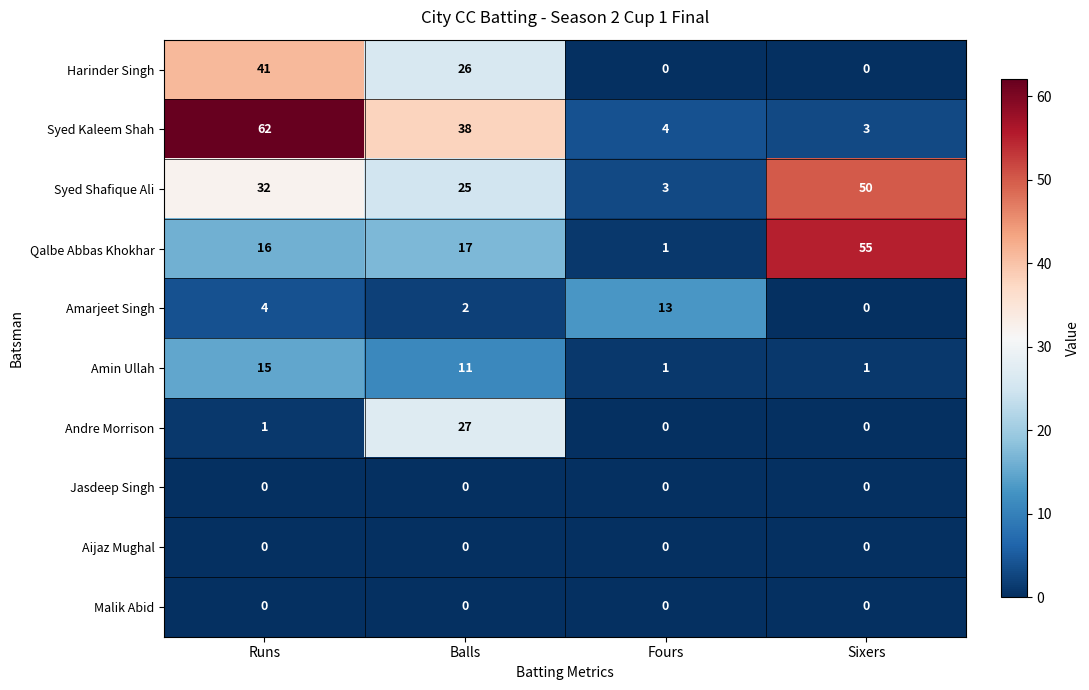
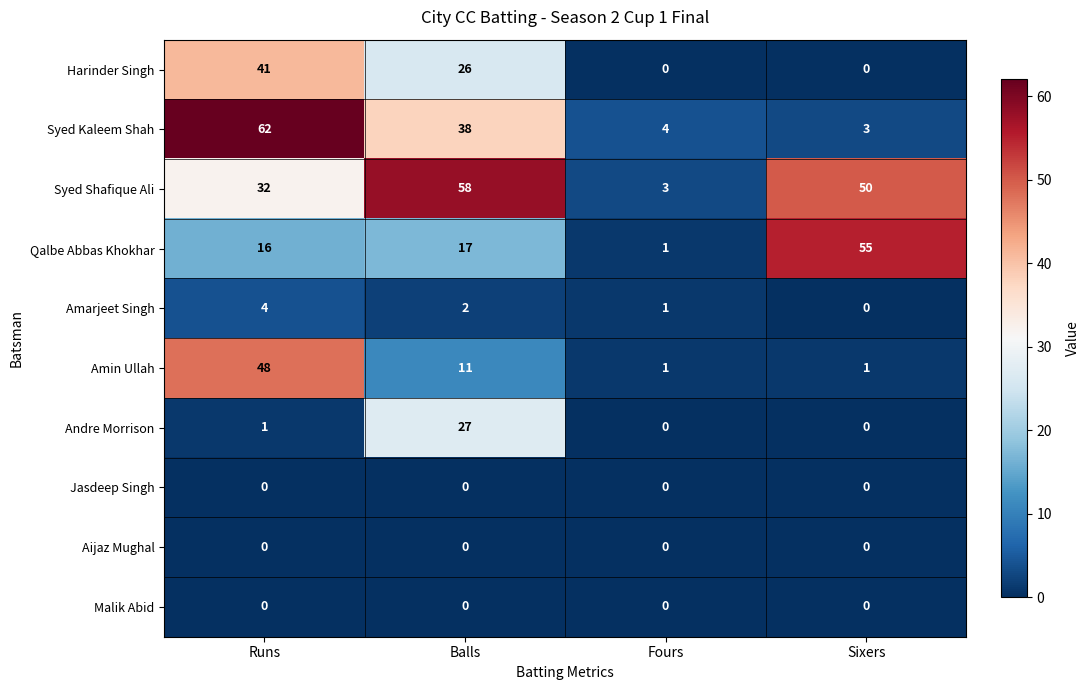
Syed Shafique Ali, Balls: 25 -> 58
Amarjeet Singh, Fours: 13 -> 1
Amin Ullah, Runs: 15 -> 48
